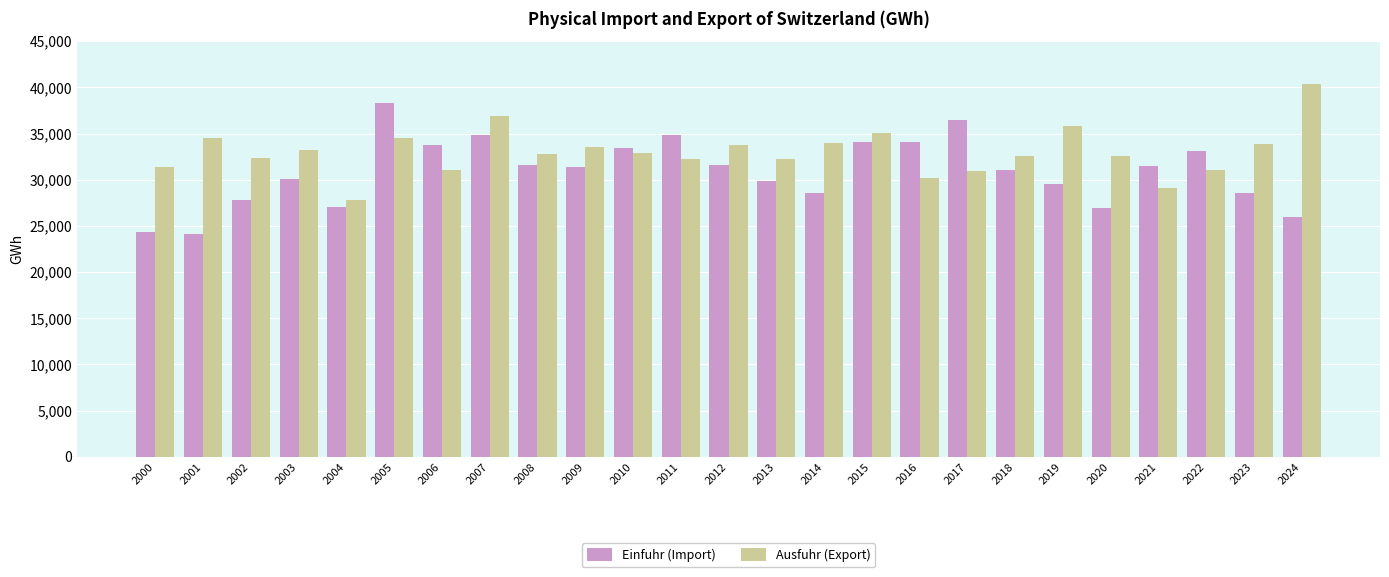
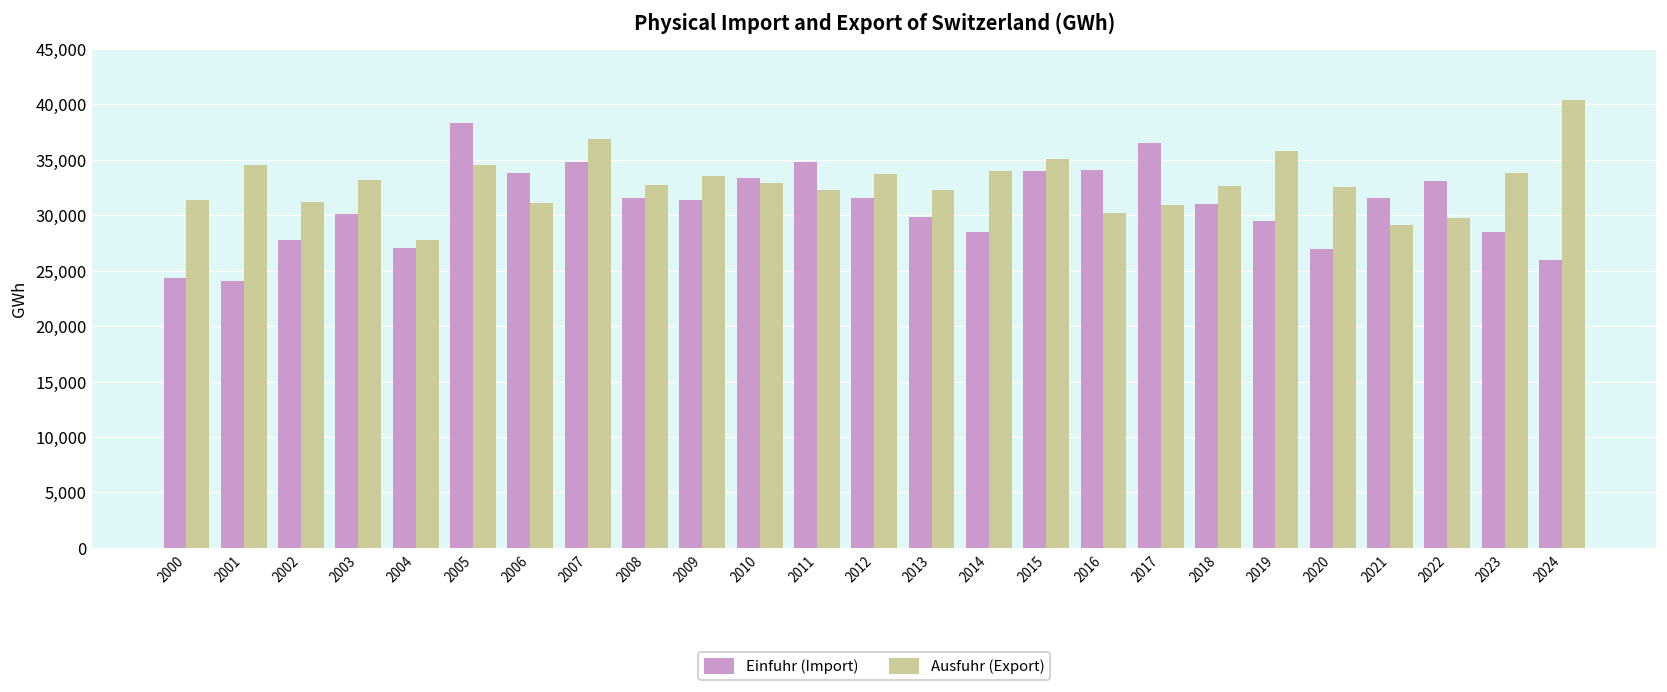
Ausfuhr (Export), 2002: 32,000 -> 31,000
Ausfuhr (Export), 2022: 31,000 -> 30,000
